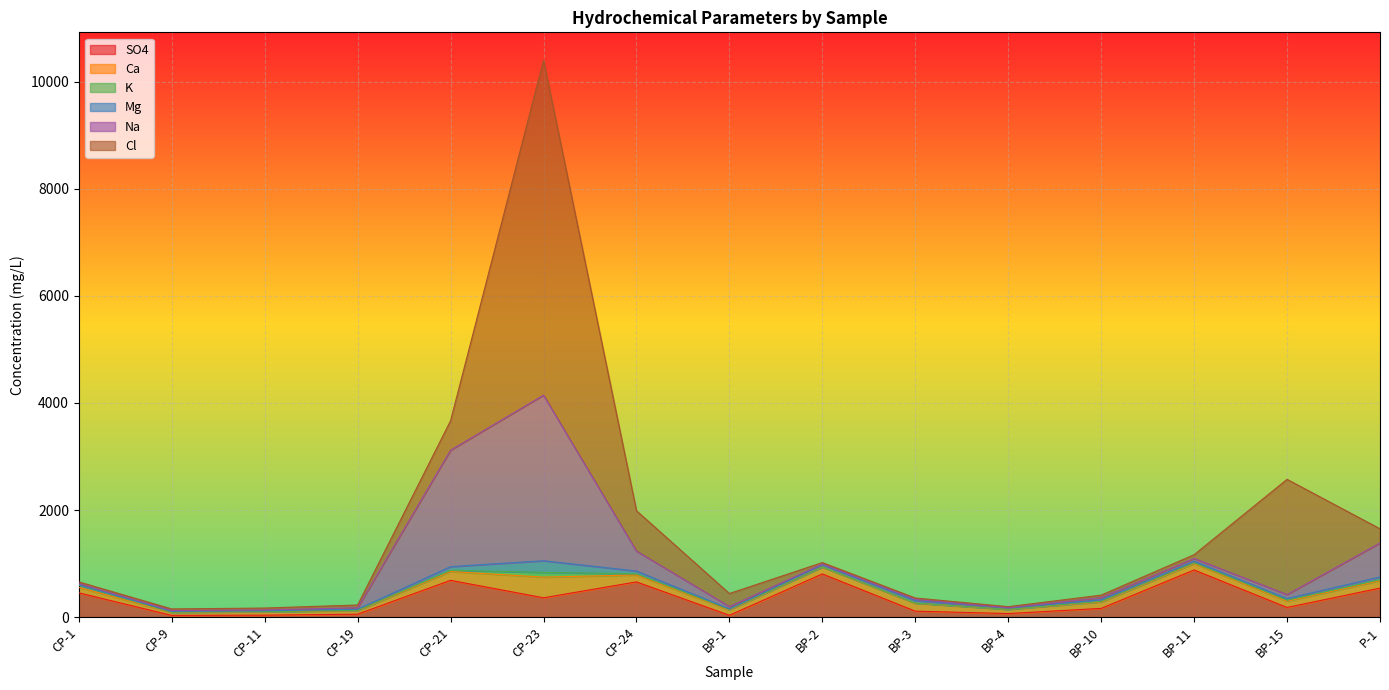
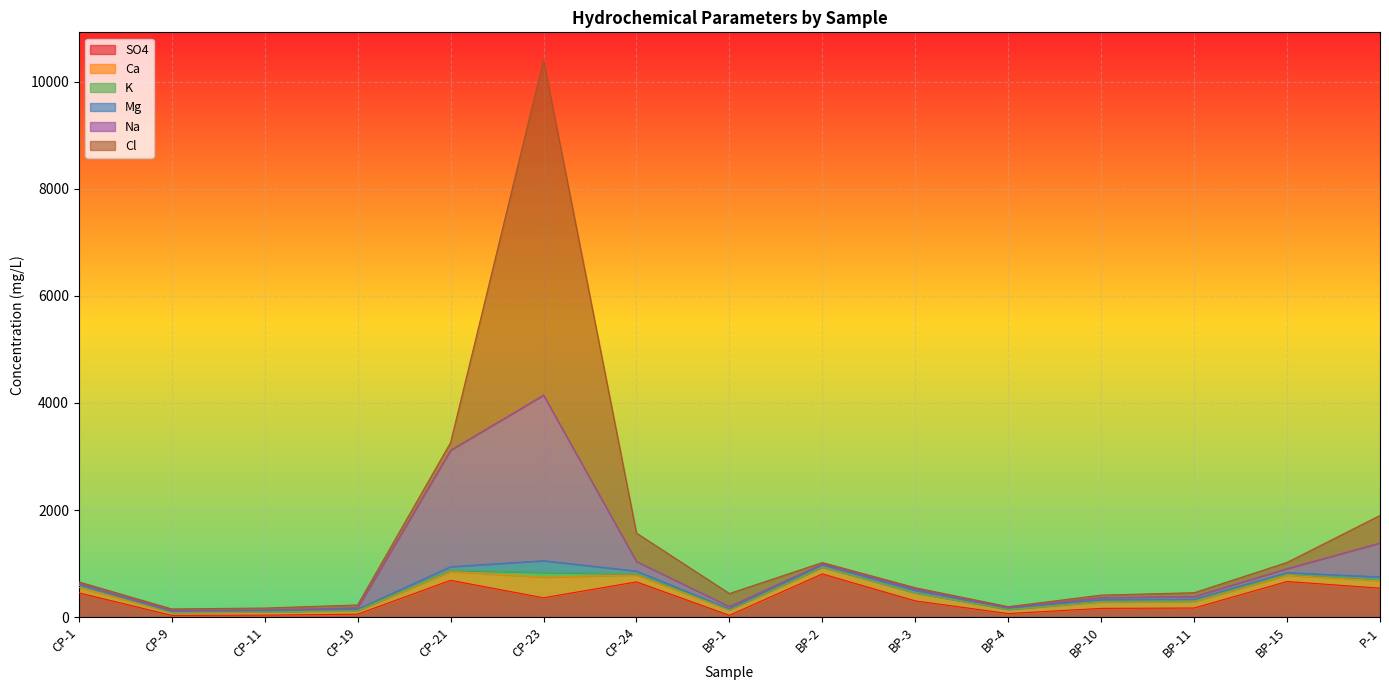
Cl, CP-21: 600 -> 100
Na, CP-24: 400 -> 200
Cl, CP-24: 800 -> 500
SO4, BP-3: 100 -> 300
SO4, BP-11: 900 -> 200
SO4, BP-15: 200 -> 700
Cl, BP-15: 2200 -> 100
Cl, P-1: 300 -> 500
